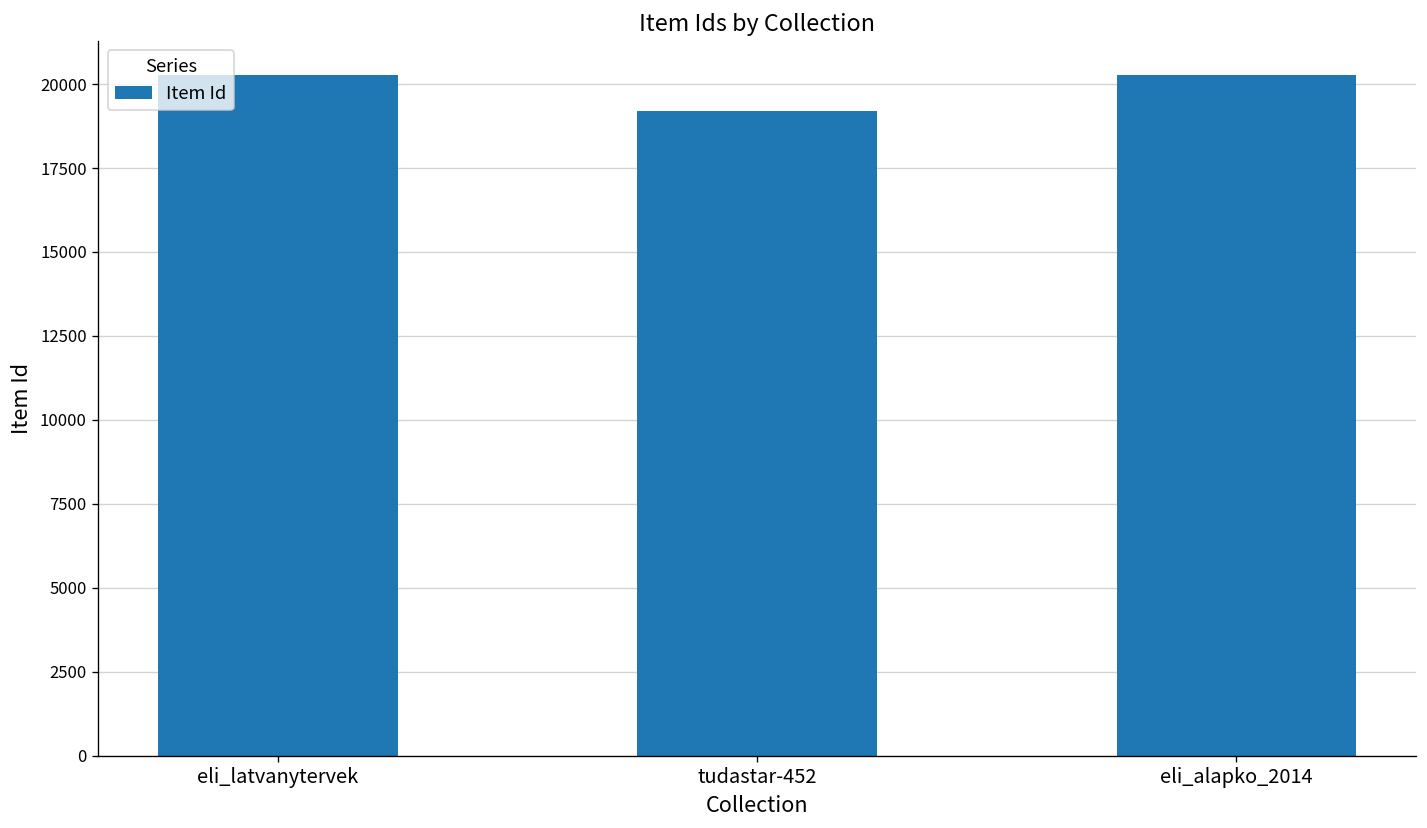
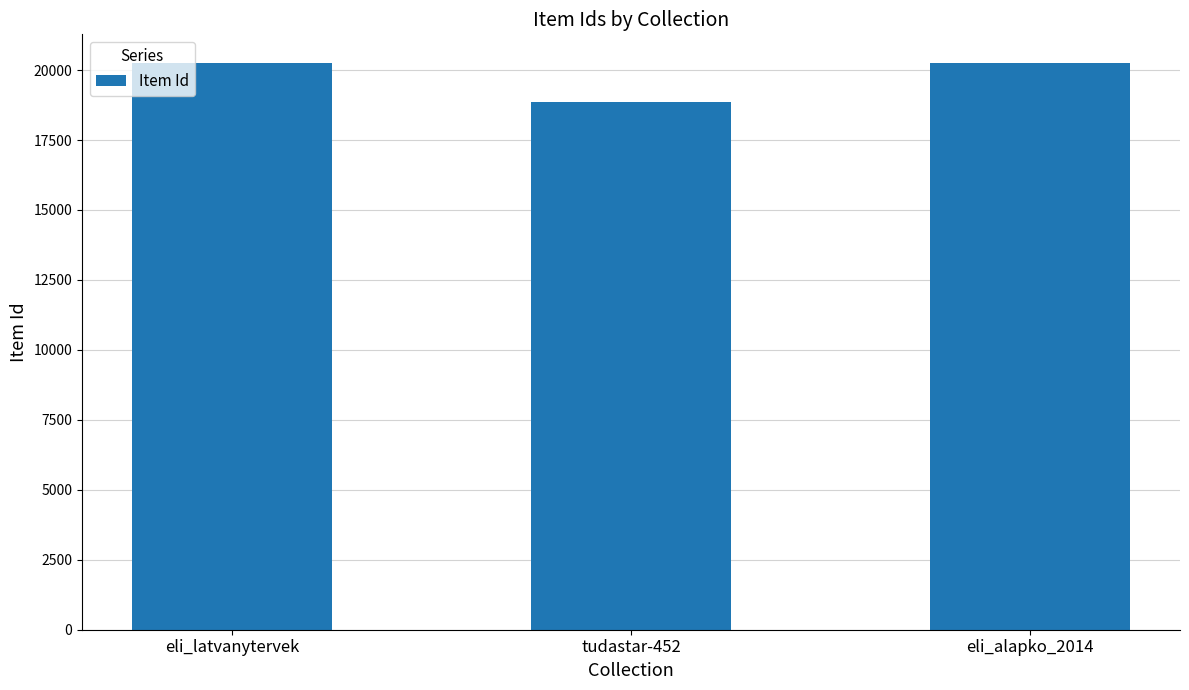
tudastar-452: 19200 -> 18900
